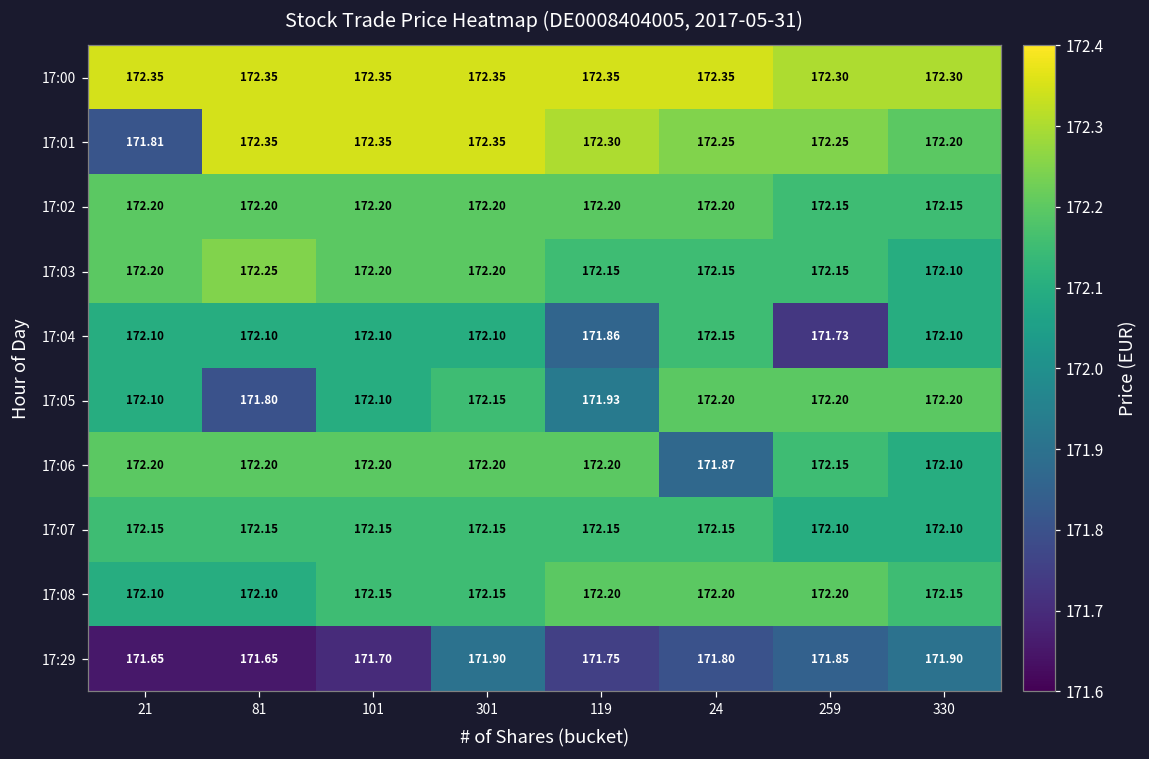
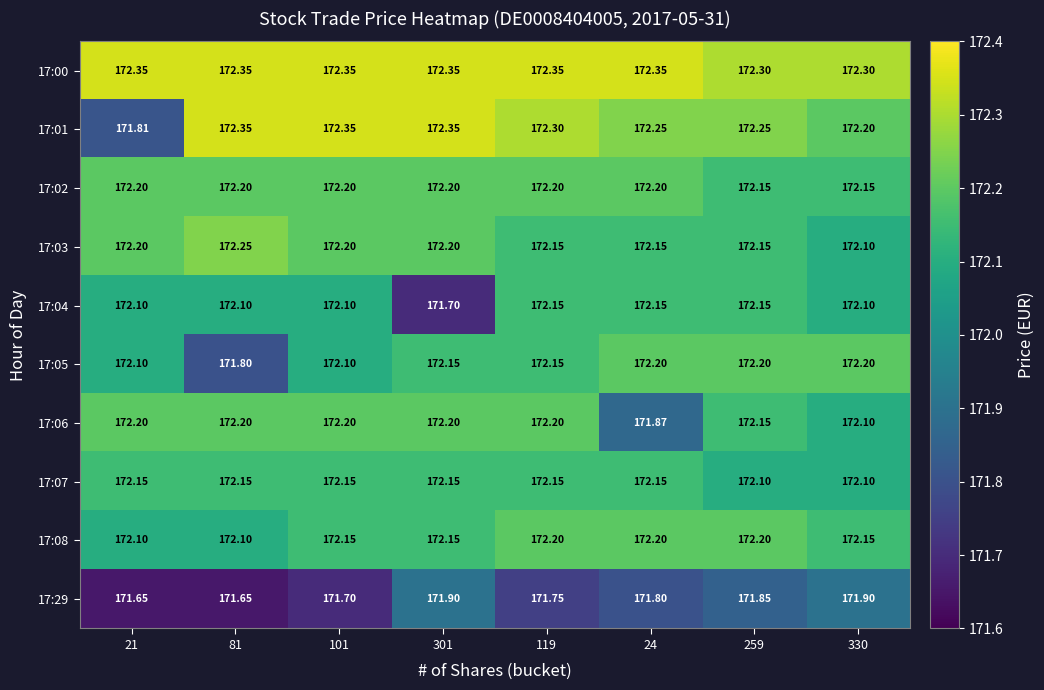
17:04, 301: 172.10 -> 171.70
17:04, 119: 171.86 -> 172.15
17:04, 259: 171.73 -> 172.15
17:05, 119: 171.93 -> 172.15
